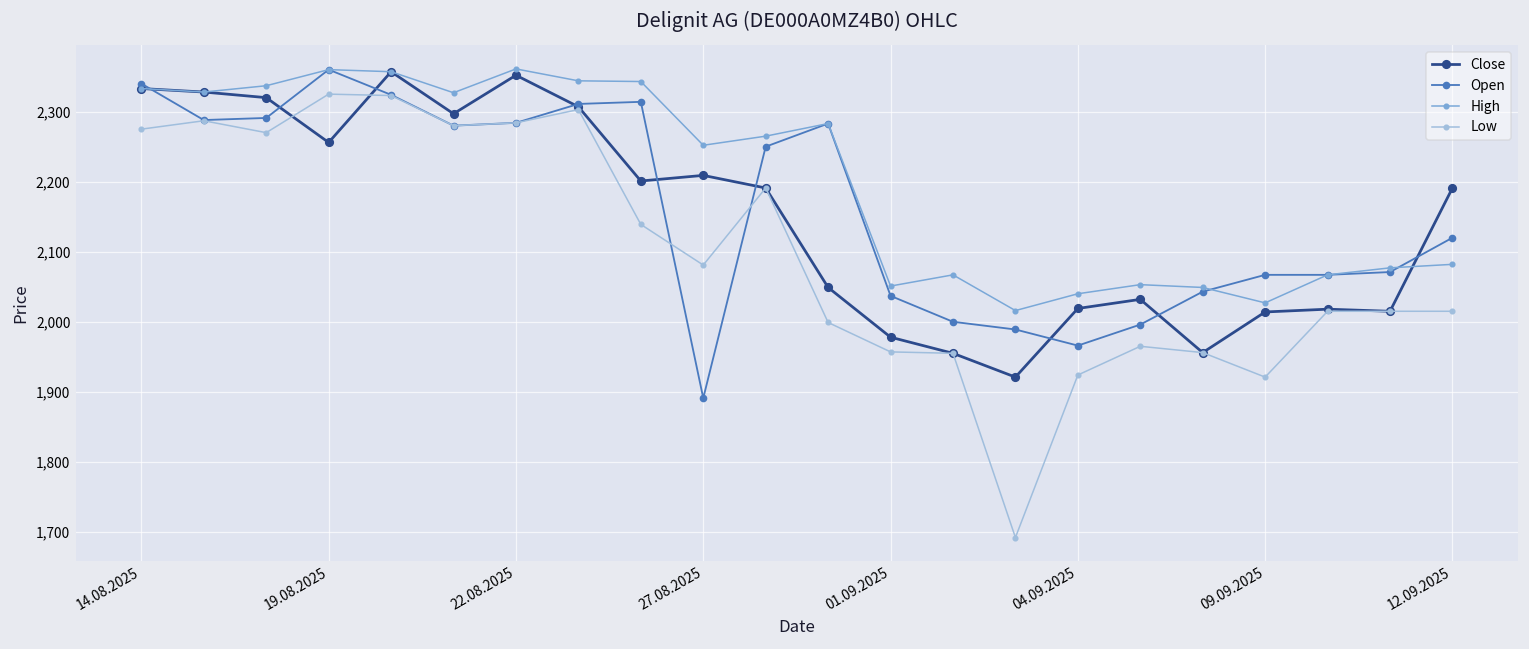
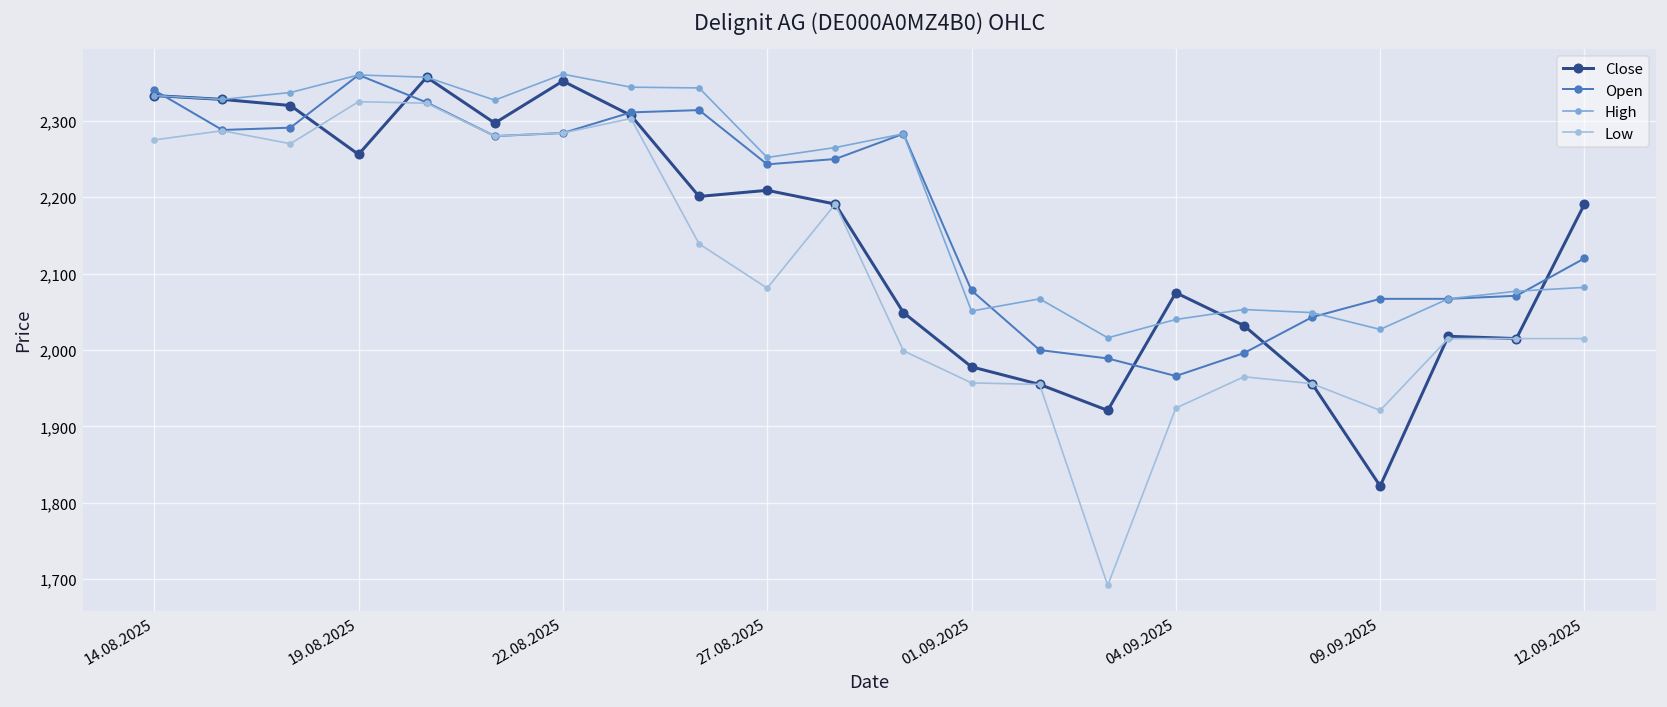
Open, 27.08.2025: 1,890 -> 2,240
Open, 01.09.2025: 2,040 -> 2,080
Close, 04.09.2025: 2,020 -> 2,080
Close, 09.09.2025: 2,010 -> 1,820
